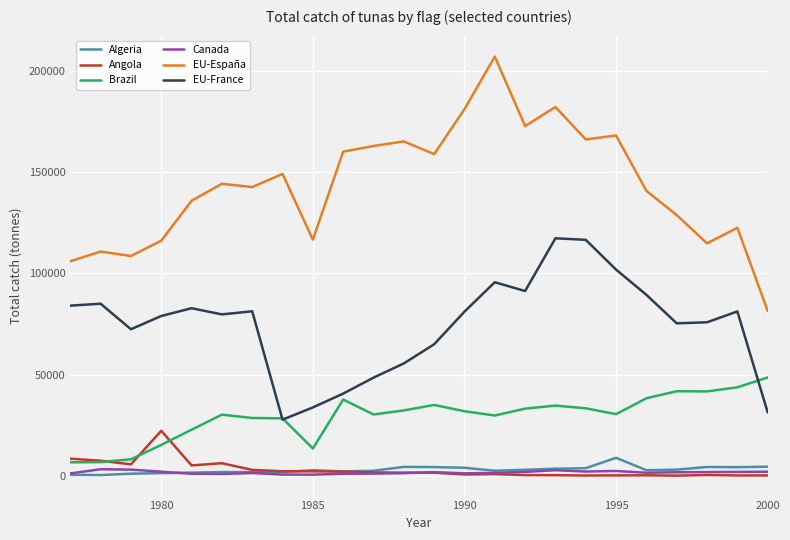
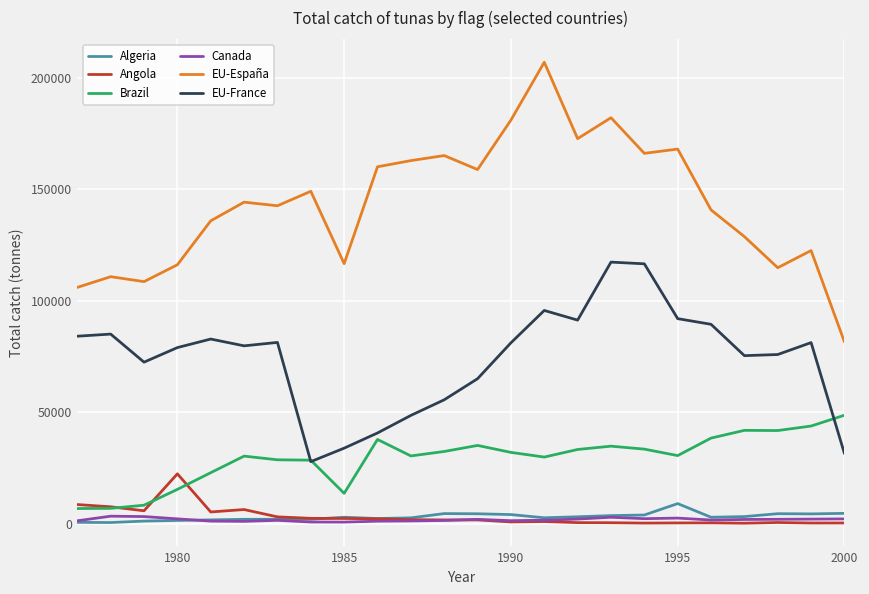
EU-France, 1995: 102000 -> 92000
